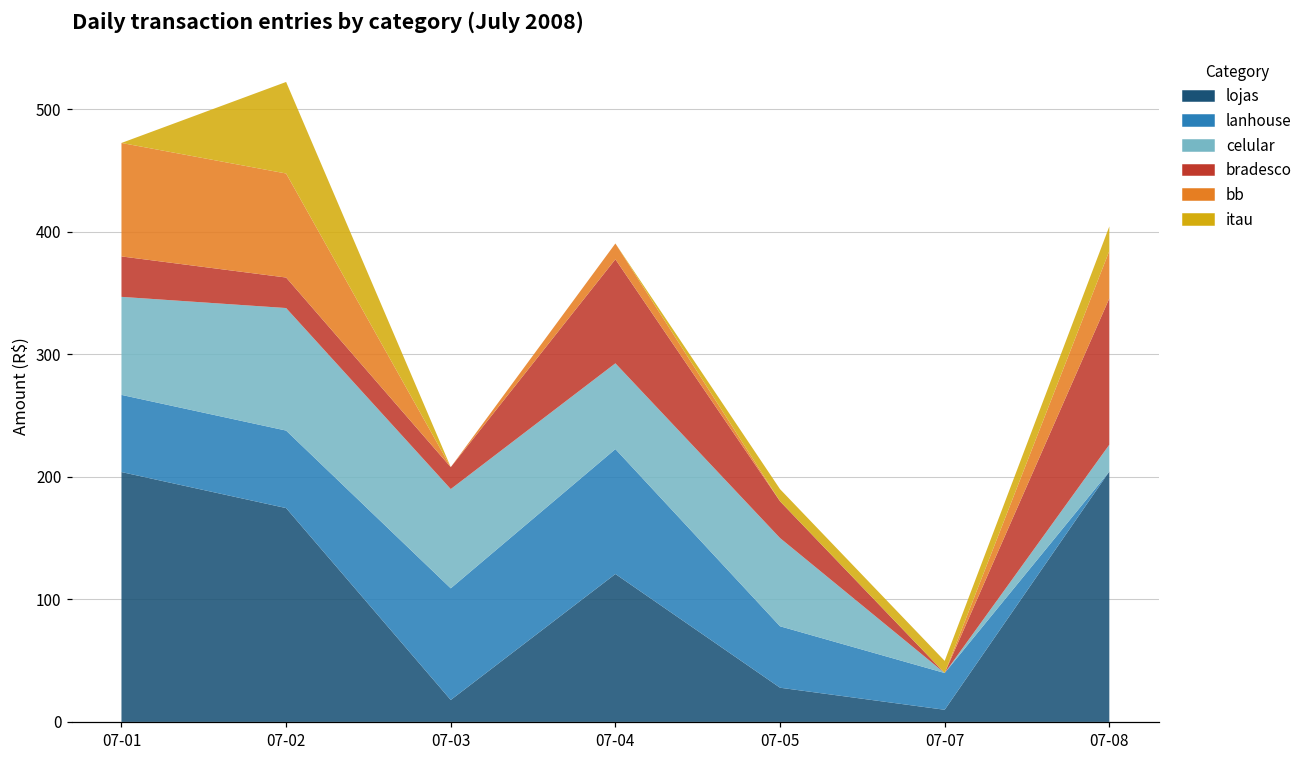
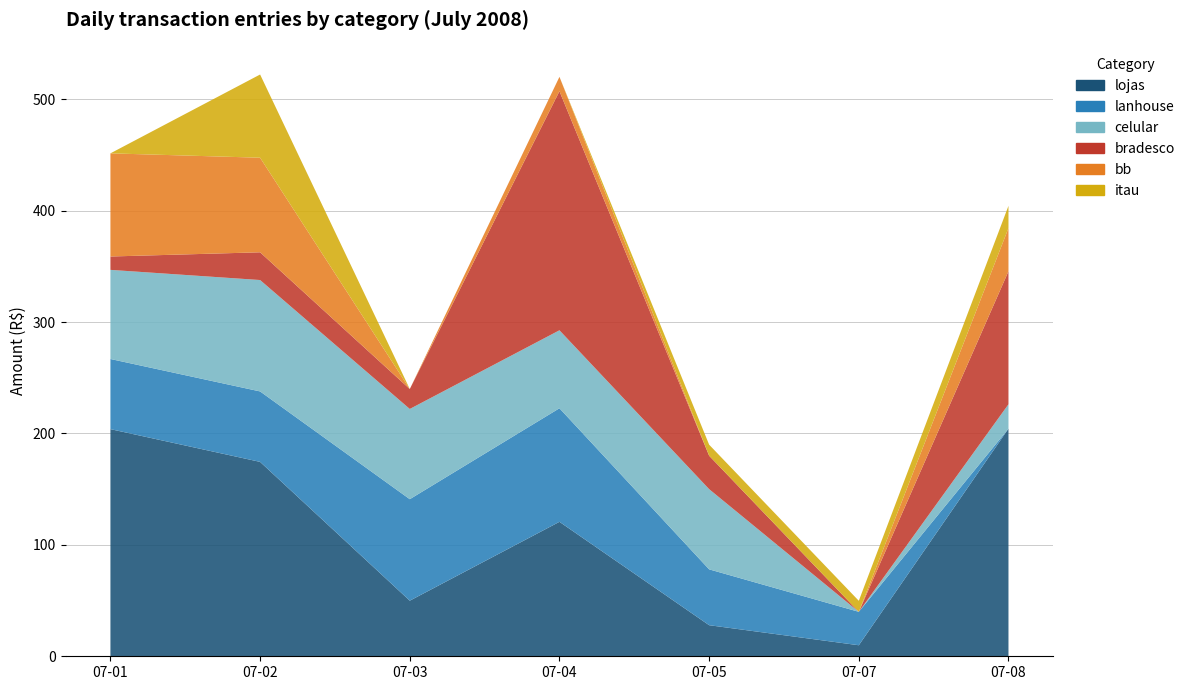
bradesco, 07-01: 33 -> 12
lojas, 07-03: 18 -> 50
bradesco, 07-04: 85 -> 215
